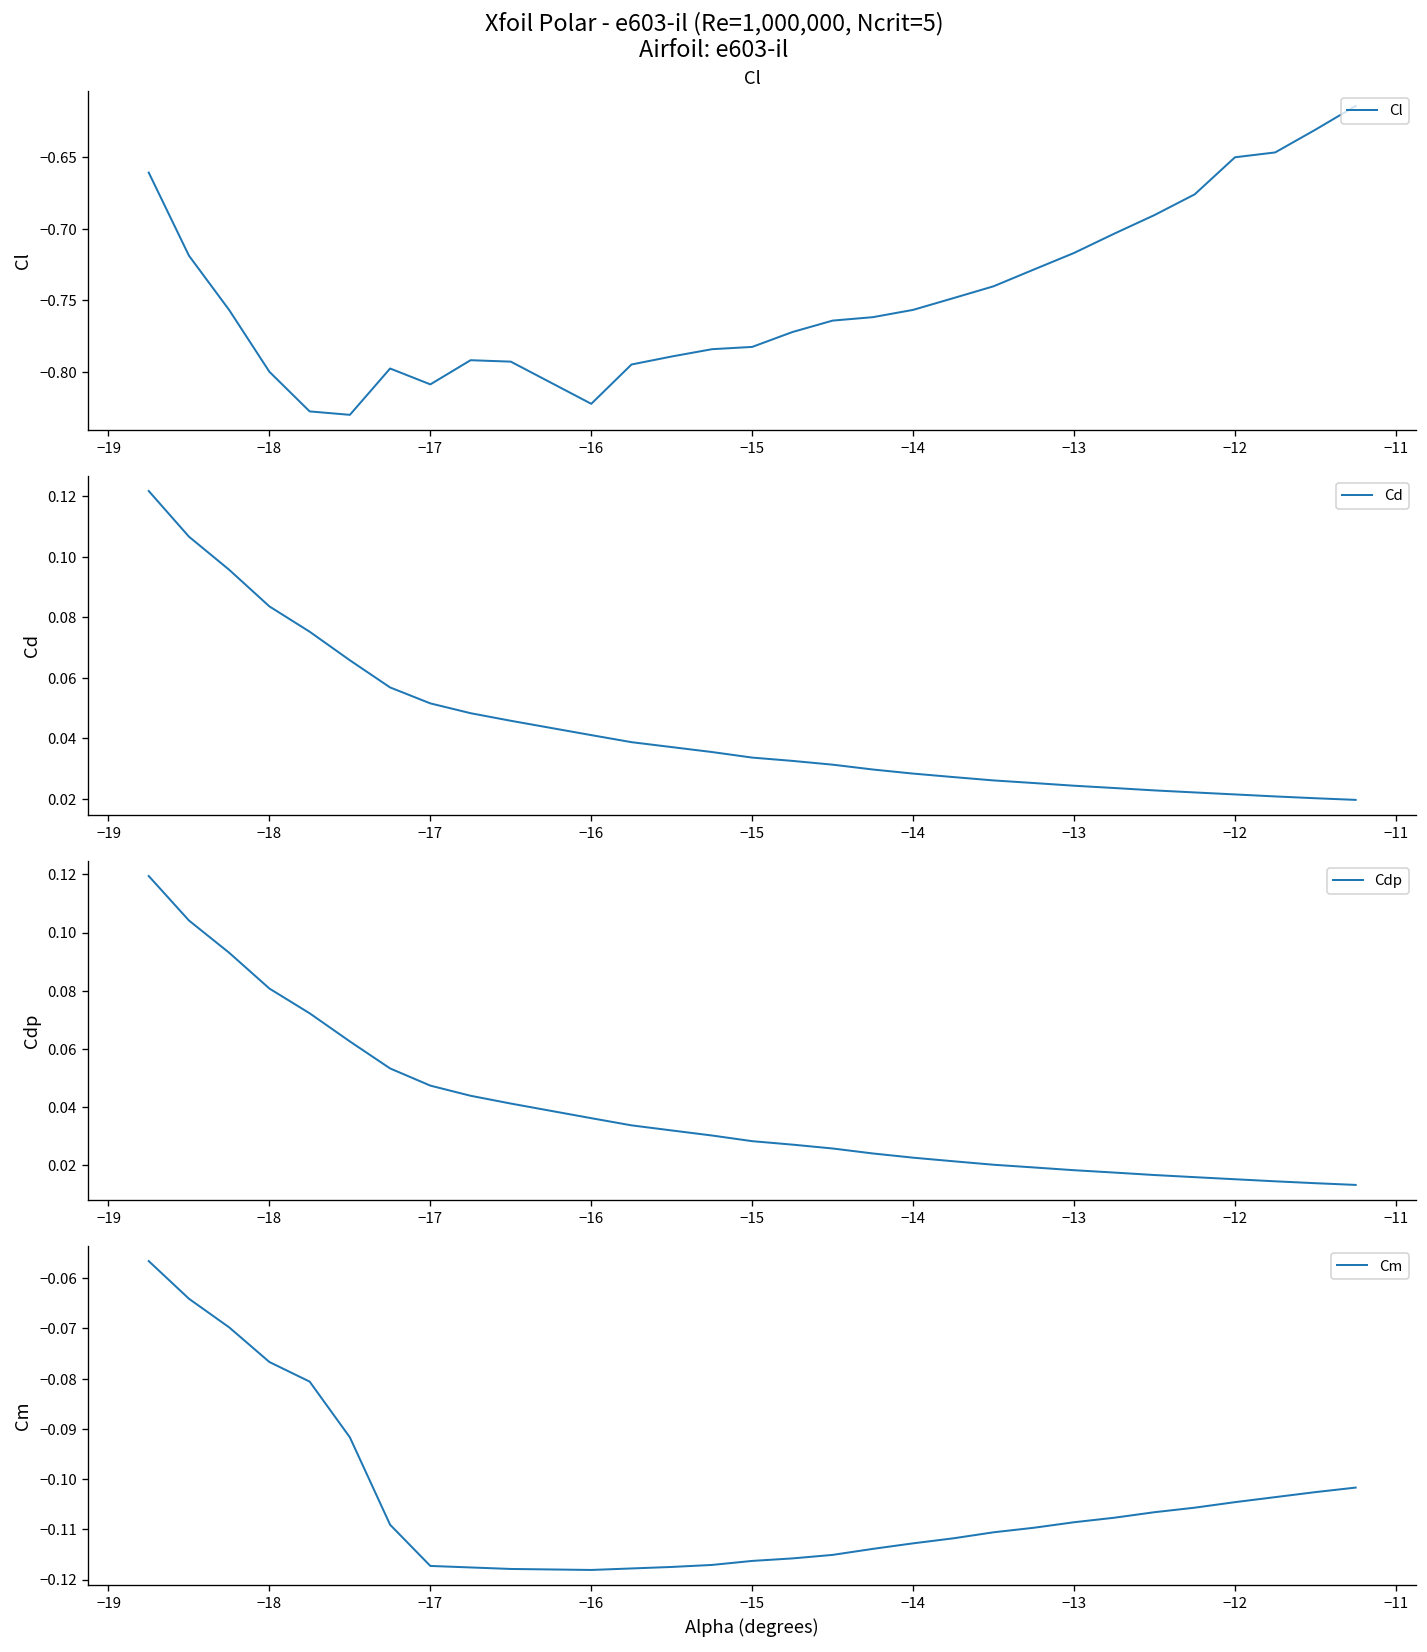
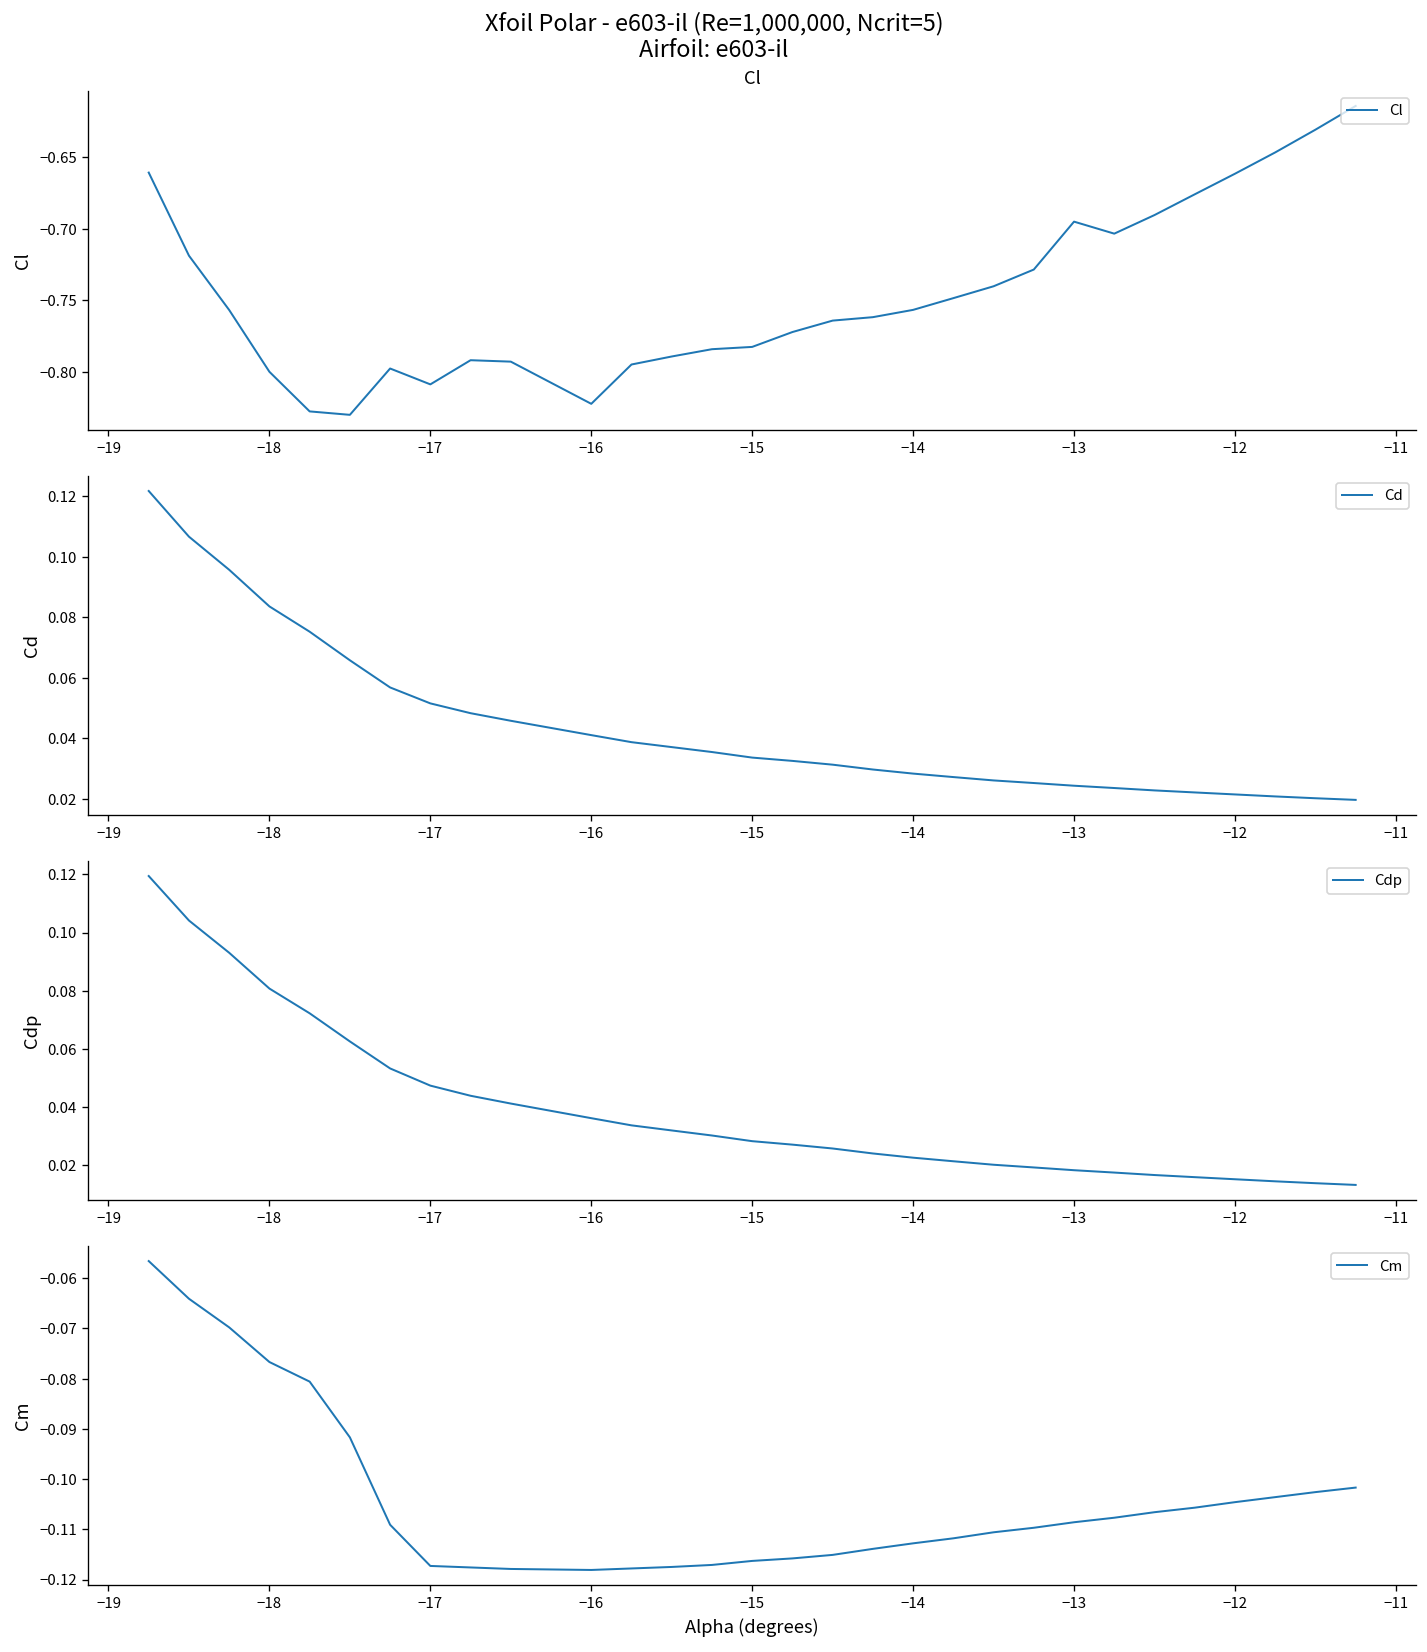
Cl, −13: -0.717 -> -0.695
Cl, −12: -0.650 -> -0.661
